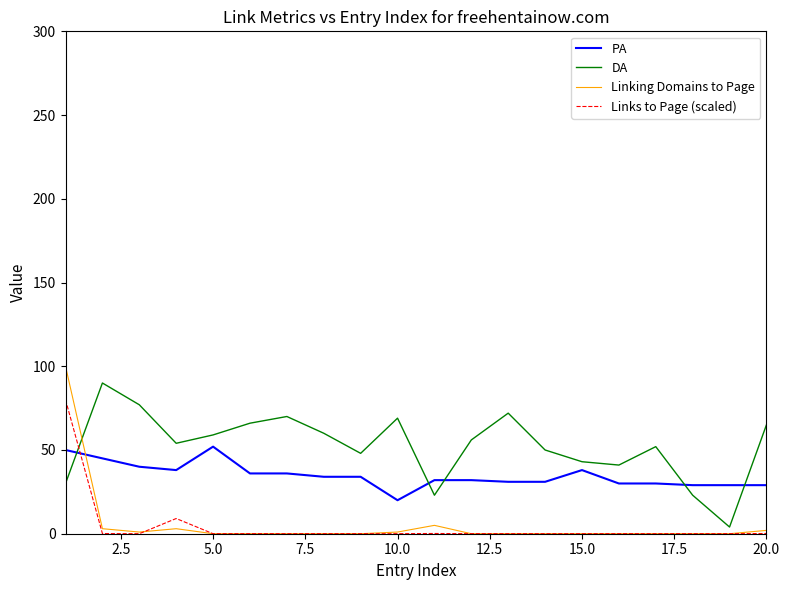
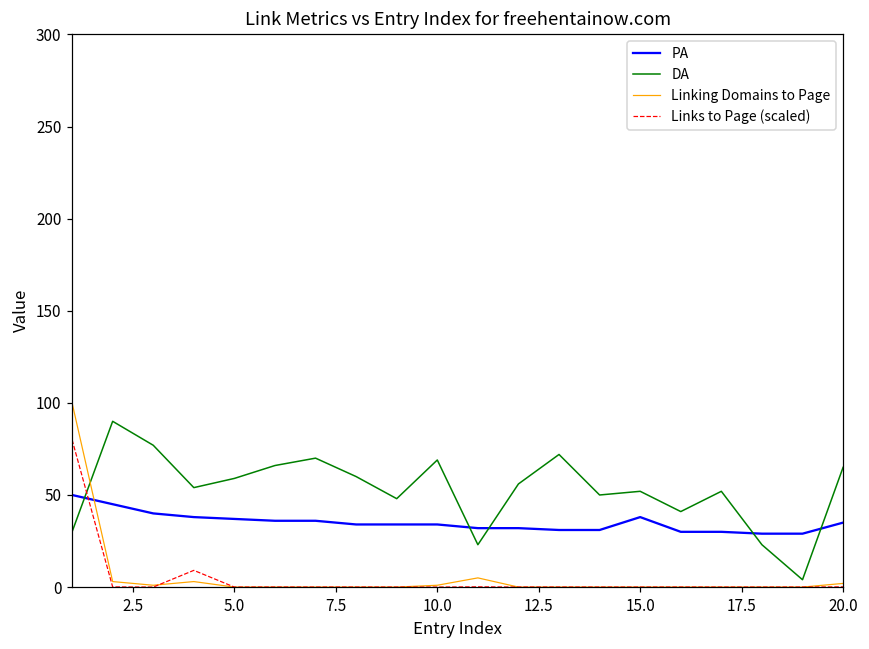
PA, 5.0: 52 -> 37
PA, 10.0: 20 -> 34
DA, 15.0: 43 -> 52
PA, 20.0: 29 -> 35
